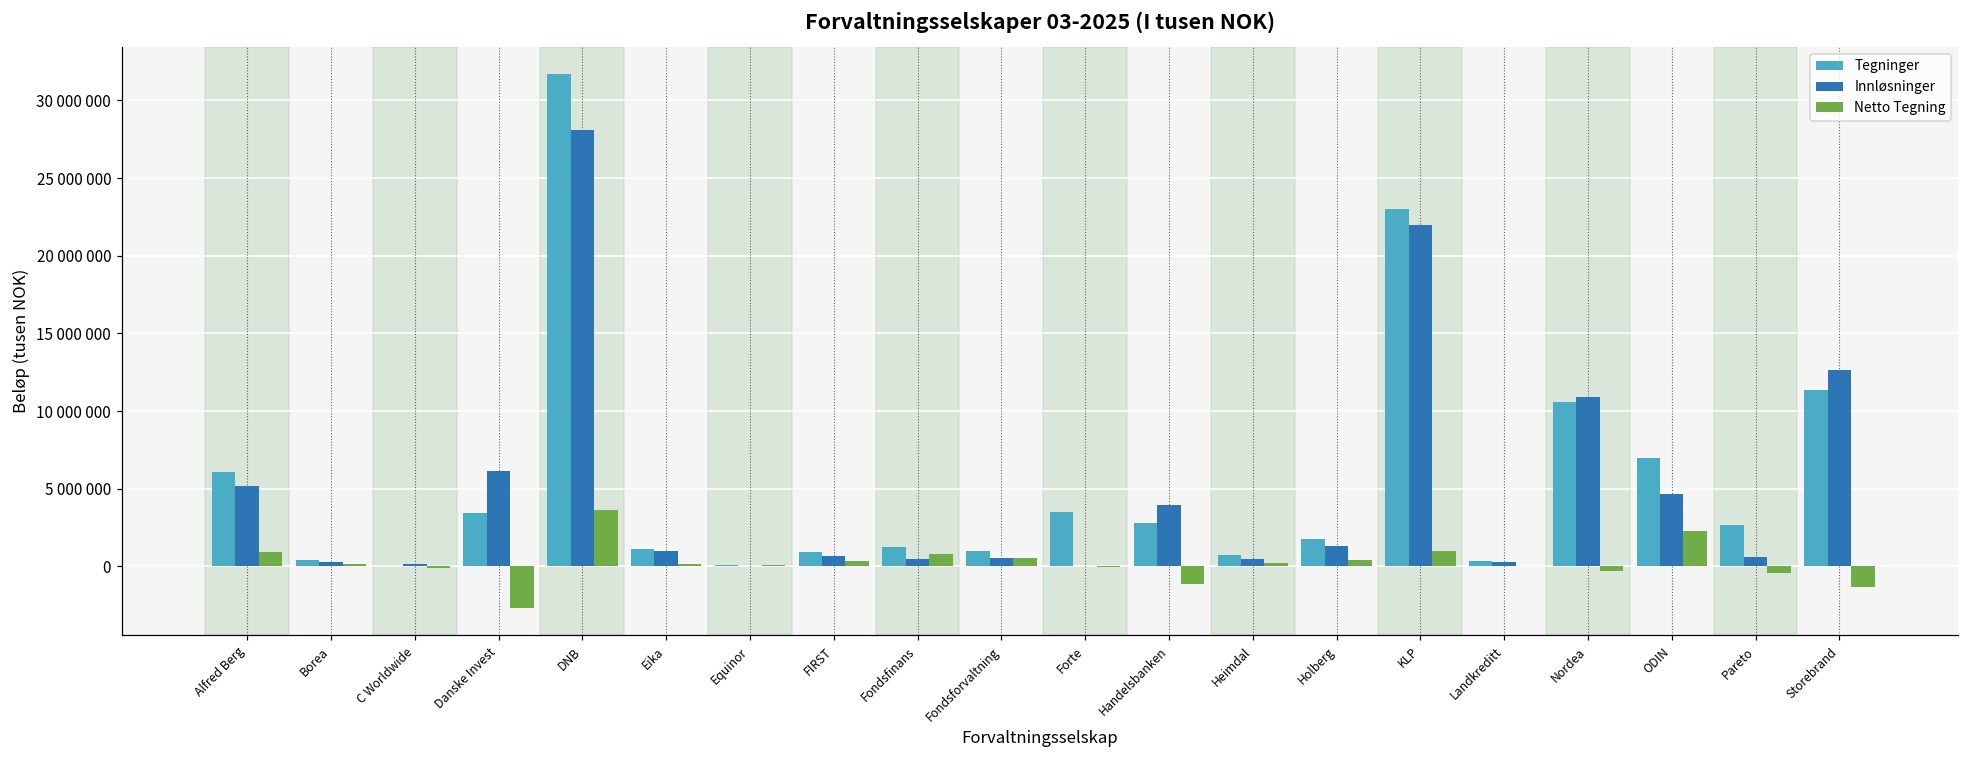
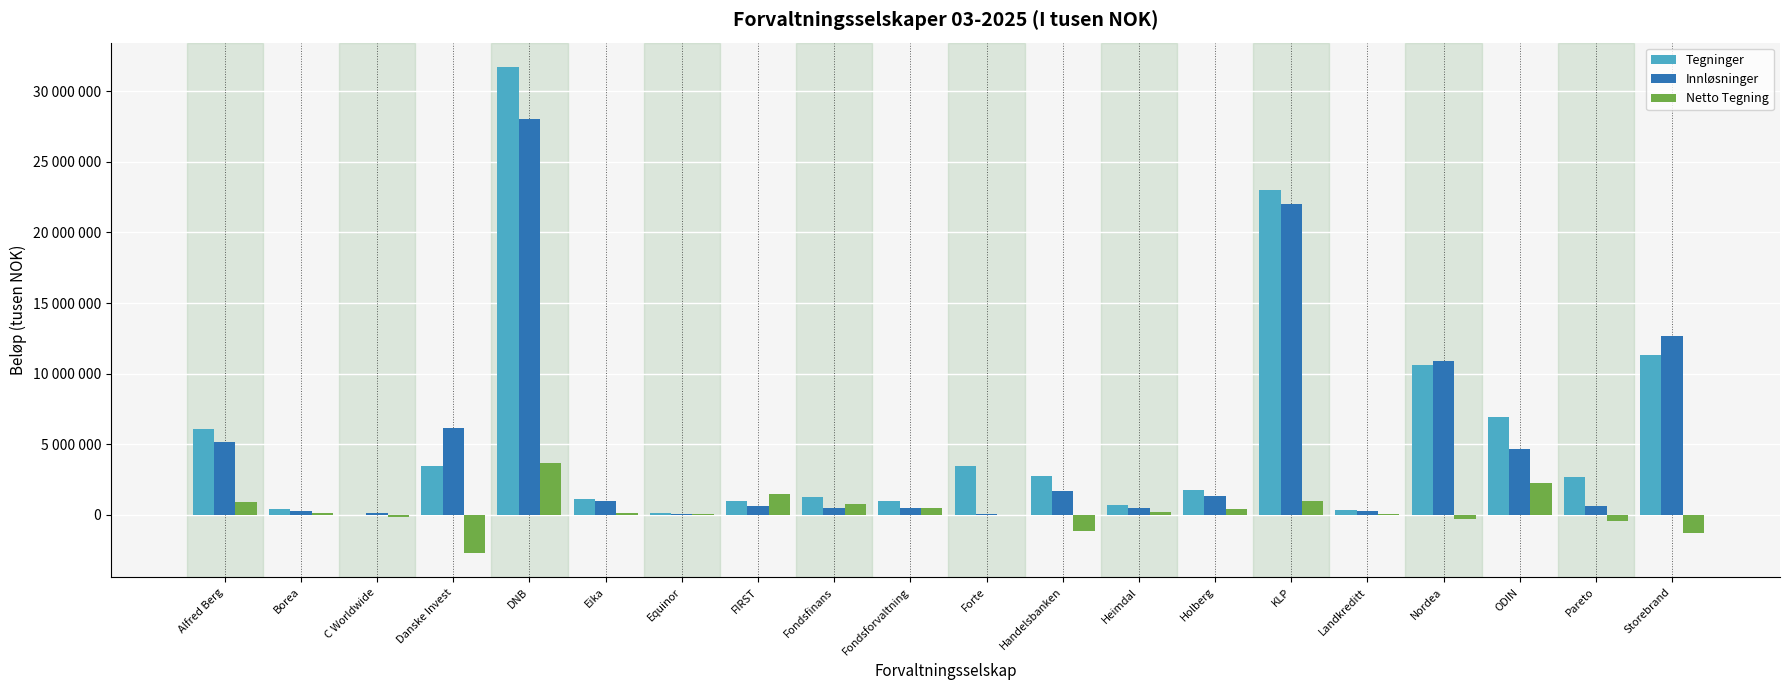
Netto Tegning, FIRST: 300000 -> 1500000
Innløsninger, Handelsbanken: 3900000 -> 1700000
